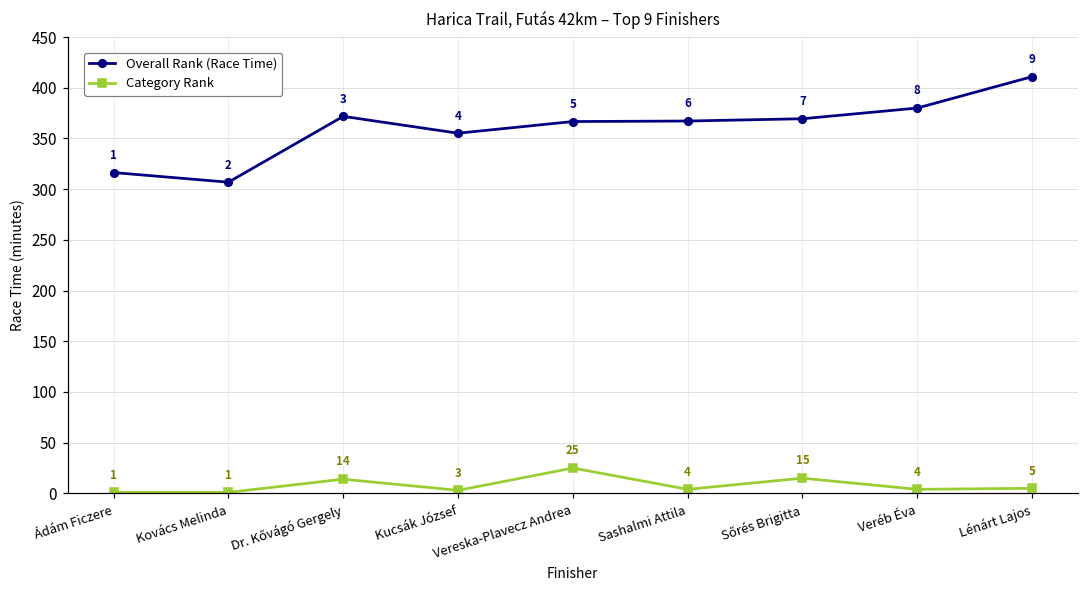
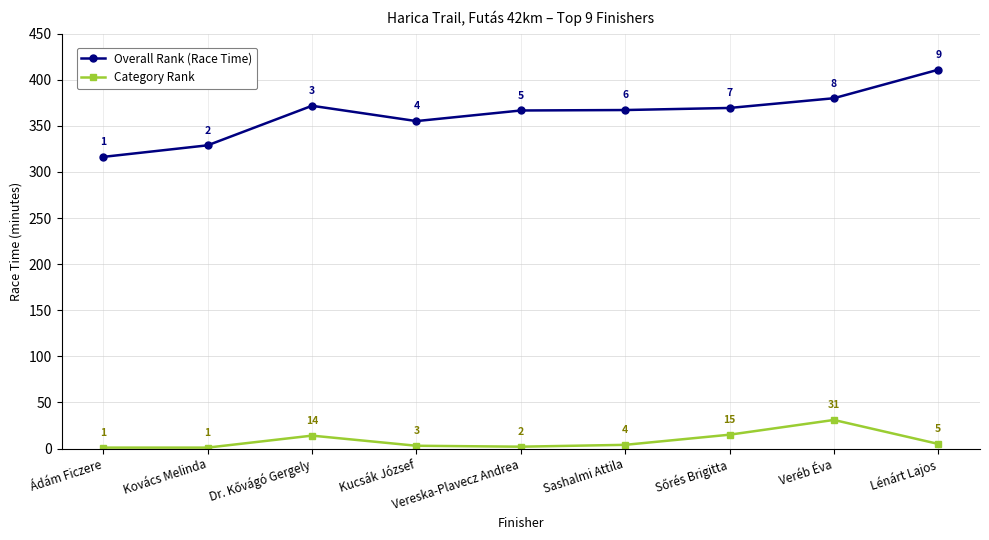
Overall Rank (Race Time), Kovács Melinda: 310 -> 330
Category Rank, Vereska-Plavecz Andrea: 25 -> 2
Category Rank, Veréb Éva: 4 -> 31
